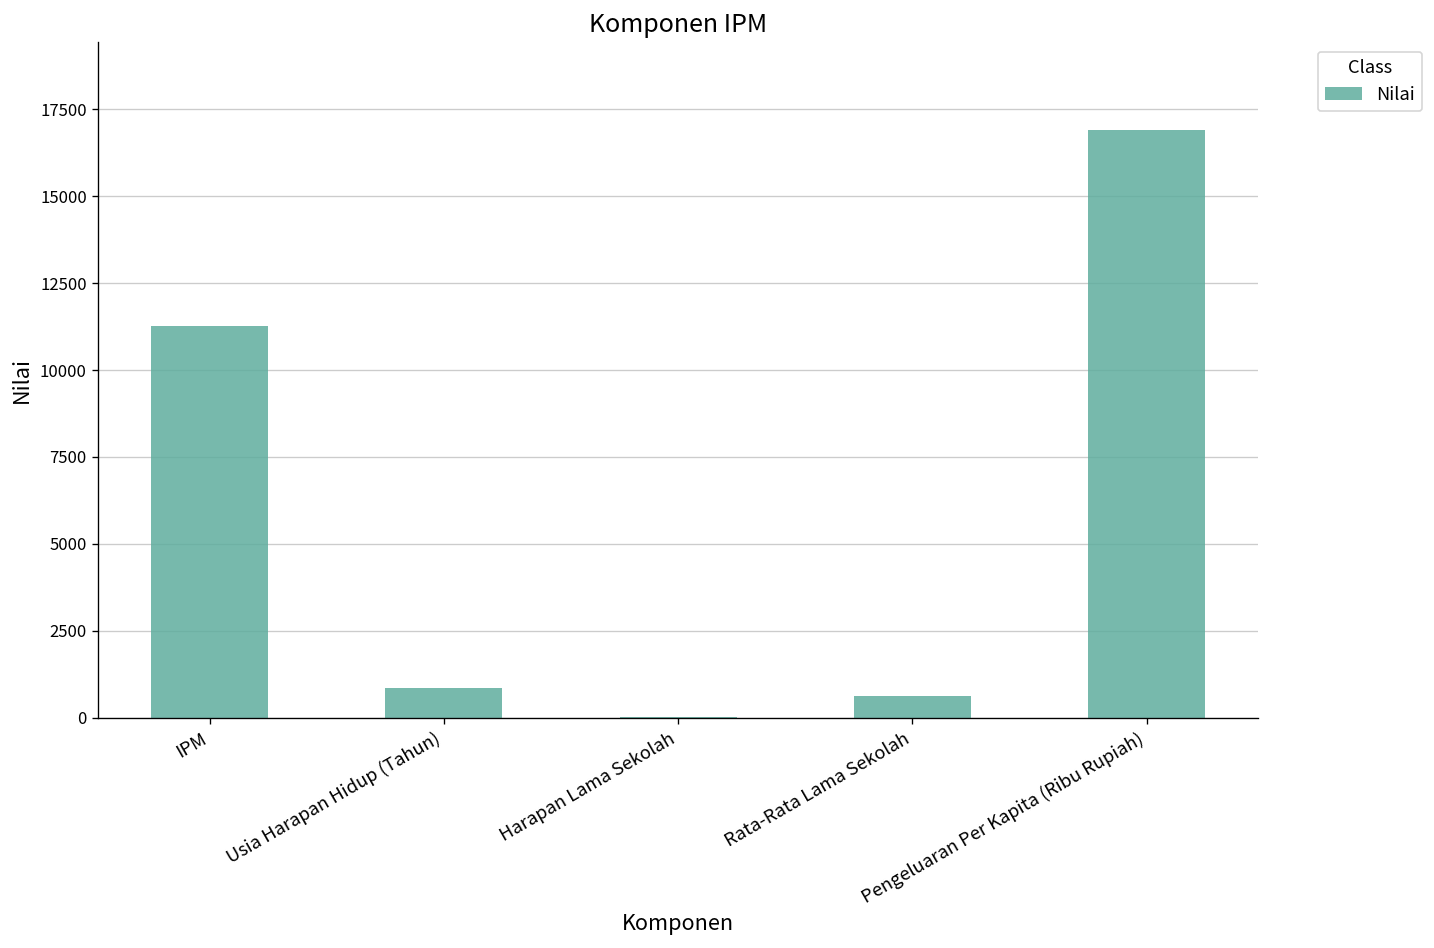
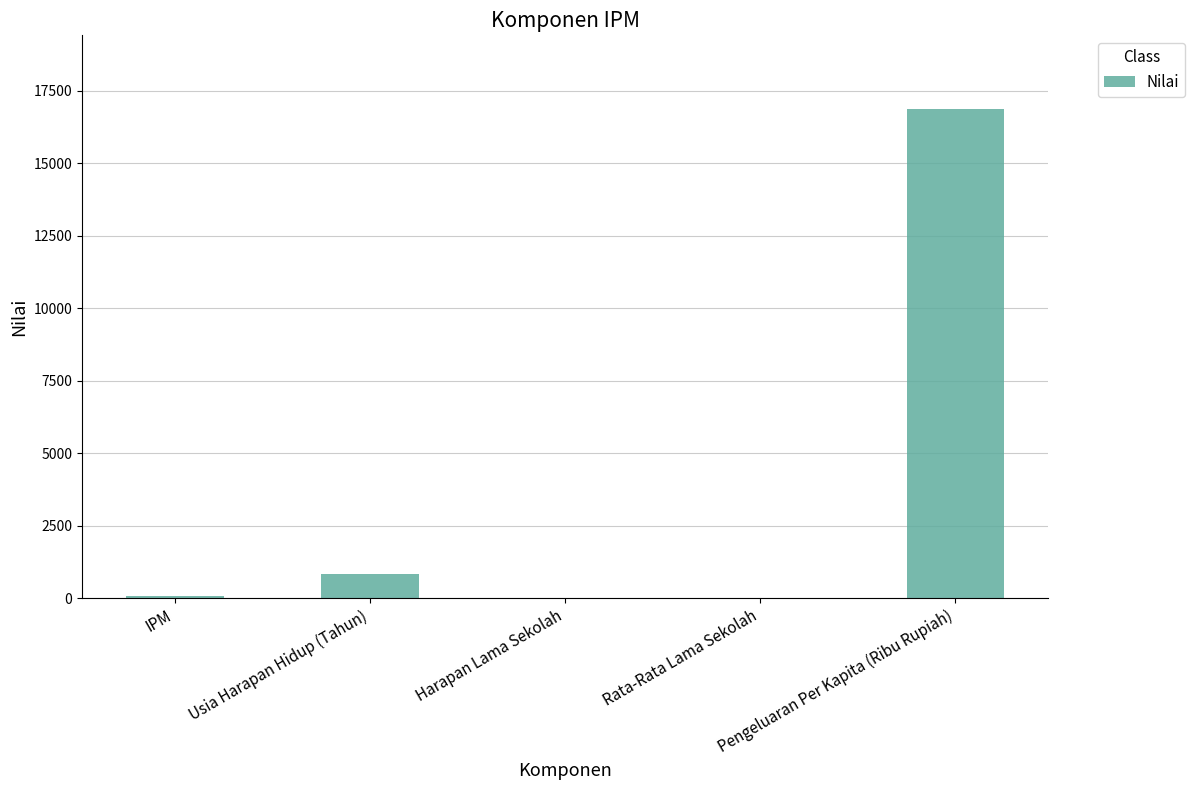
IPM: 11300 -> 100
Rata-Rata Lama Sekolah: 600 -> 0
